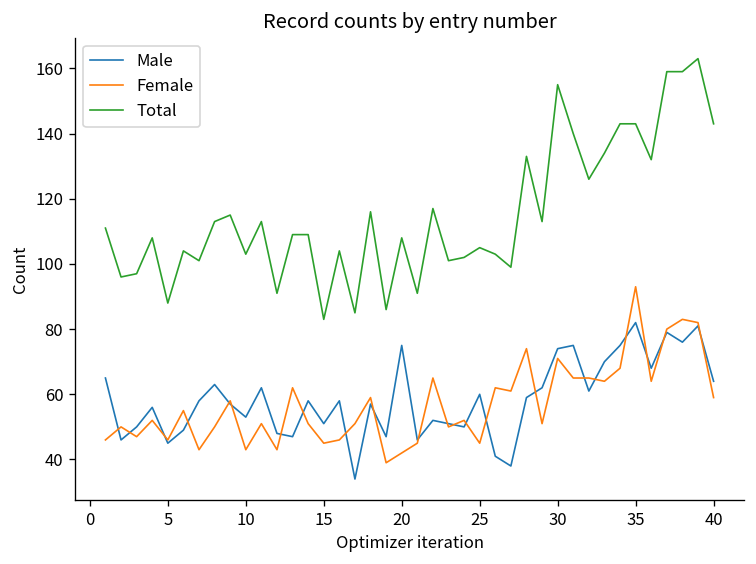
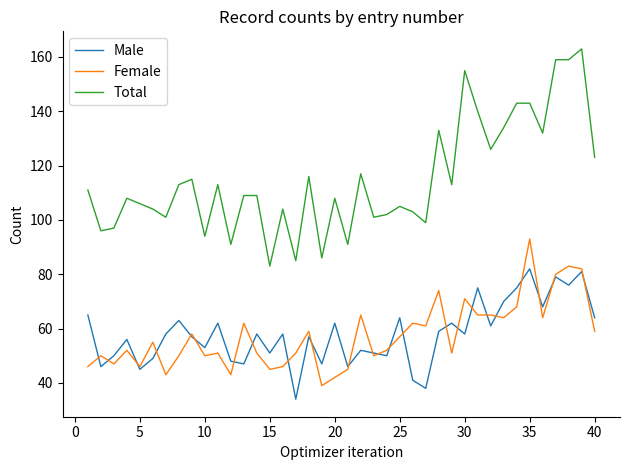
Total, 5: 88 -> 106
Female, 10: 43 -> 50
Total, 10: 103 -> 94
Male, 20: 75 -> 62
Male, 25: 60 -> 64
Female, 25: 45 -> 57
Male, 30: 74 -> 58
Total, 40: 143 -> 123
